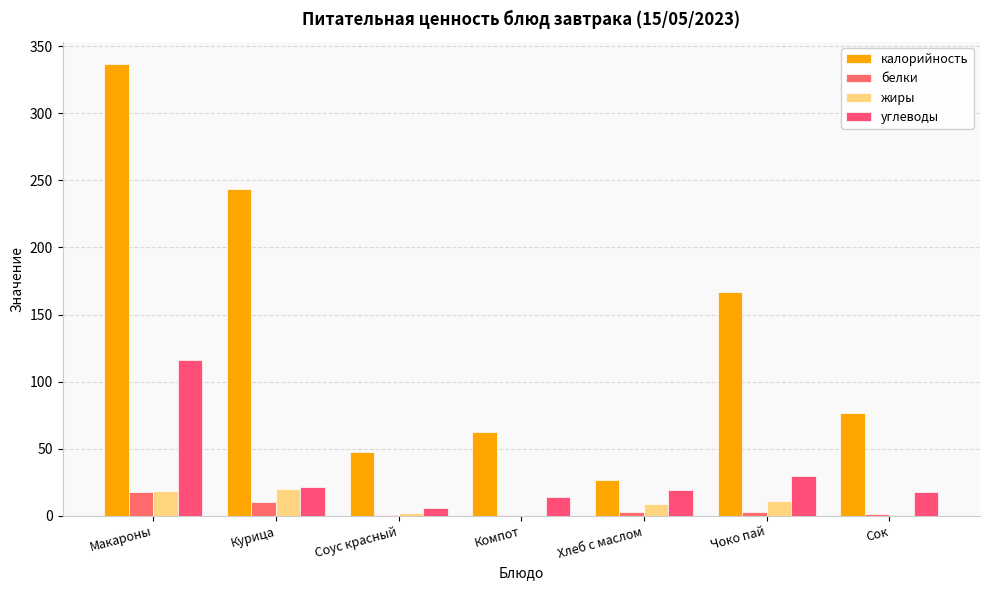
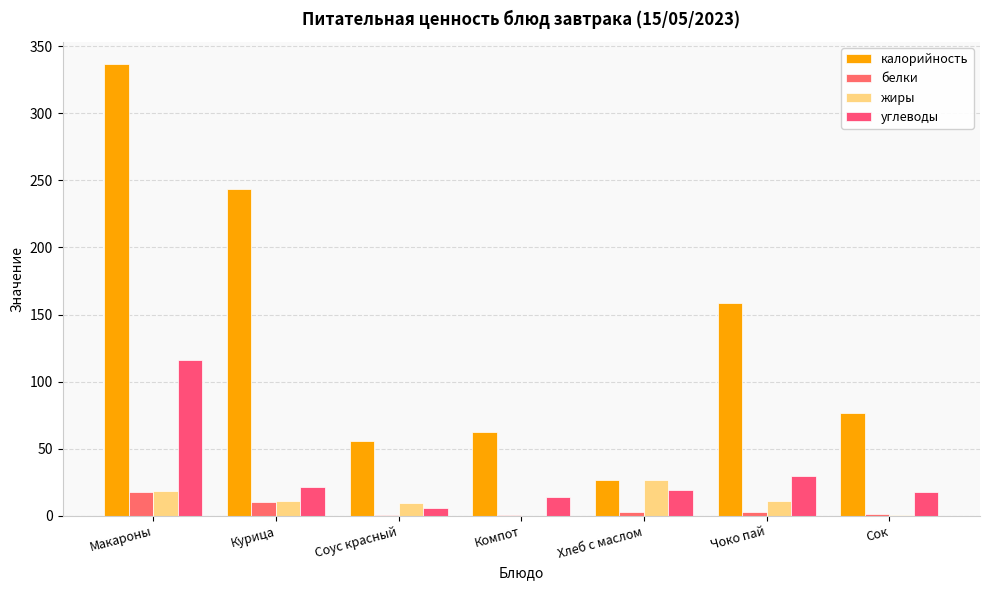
жиры, Курица: 20 -> 11
калорийность, Соус красный: 47 -> 56
жиры, Соус красный: 2 -> 9
жиры, Хлеб с маслом: 9 -> 27
калорийность, Чоко пай: 167 -> 159
